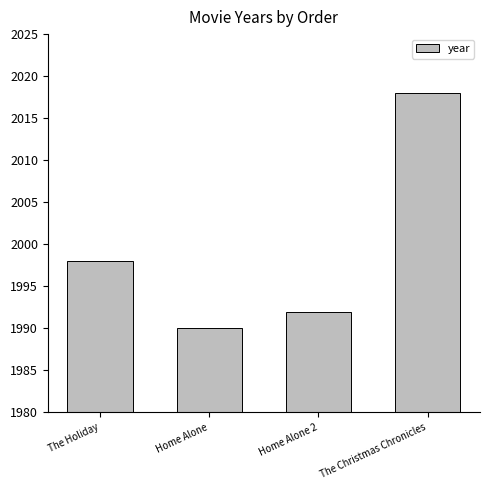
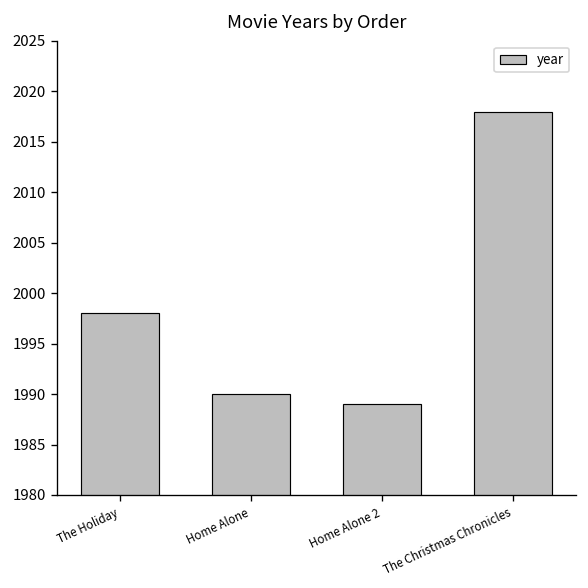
Home Alone 2: 1992 -> 1989
